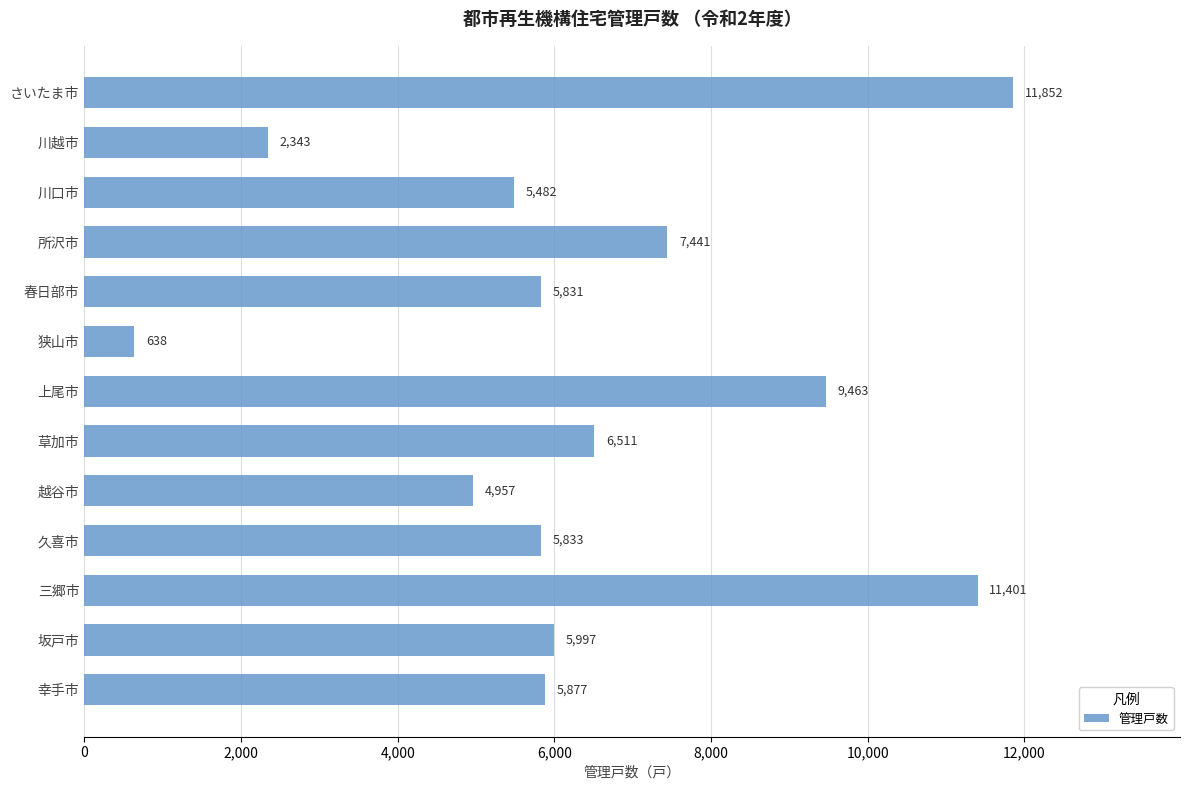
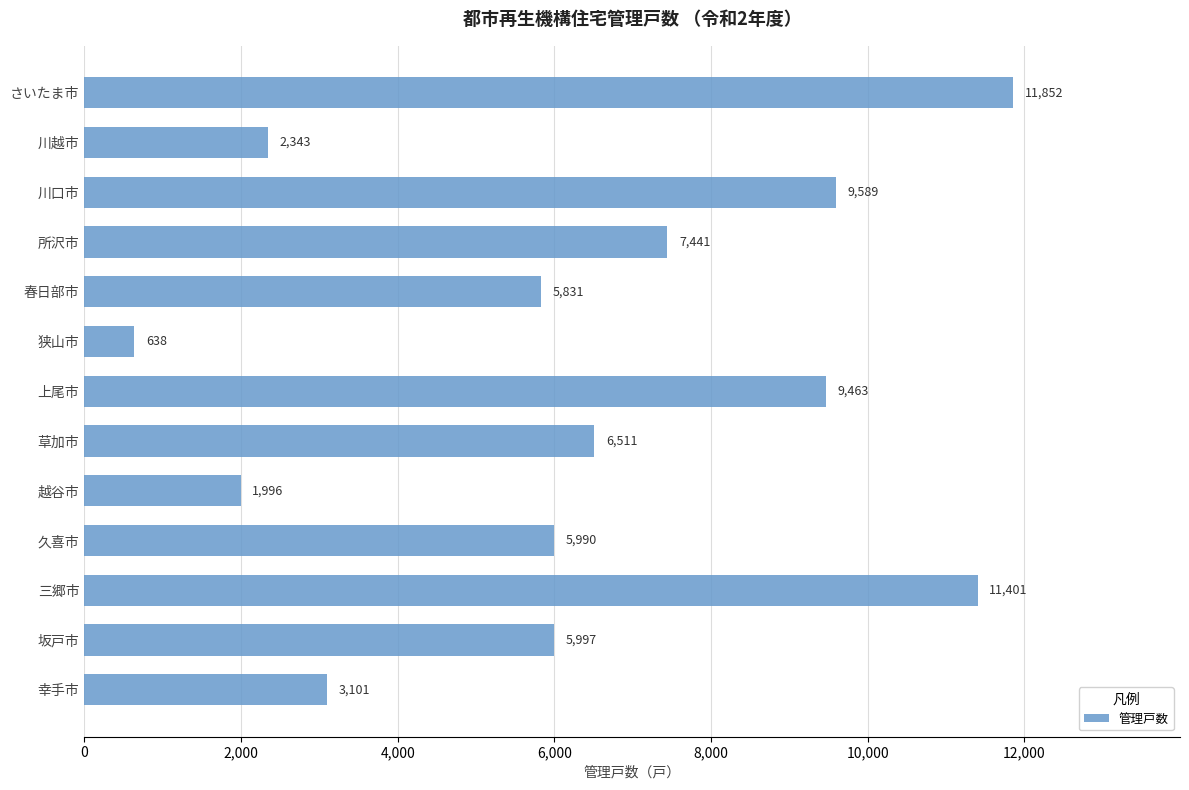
川口市: 5,482 -> 9,589
越谷市: 4,957 -> 1,996
久喜市: 5,833 -> 5,990
幸手市: 5,877 -> 3,101
